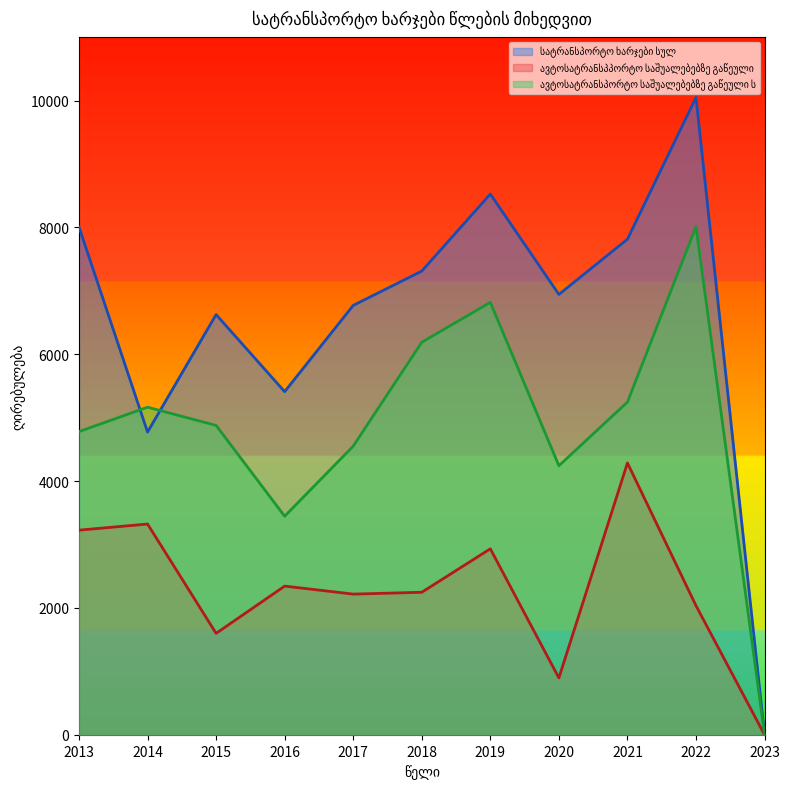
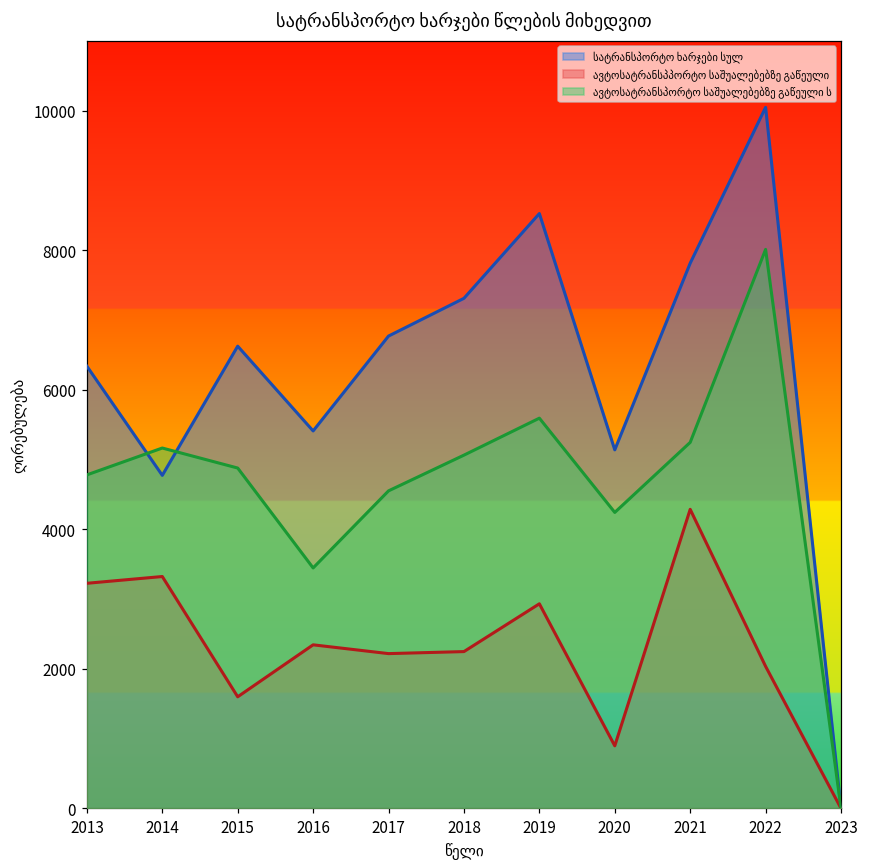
სატრანსპორტო ხარჯები სულ, 2013: 8000 -> 6300
ავტოსატრანსპორტო საშუალებებზე გაწეული ს, 2018: 6200 -> 5100
ავტოსატრანსპორტო საშუალებებზე გაწეული ს, 2019: 6800 -> 5600
სატრანსპორტო ხარჯები სულ, 2020: 6900 -> 5100
